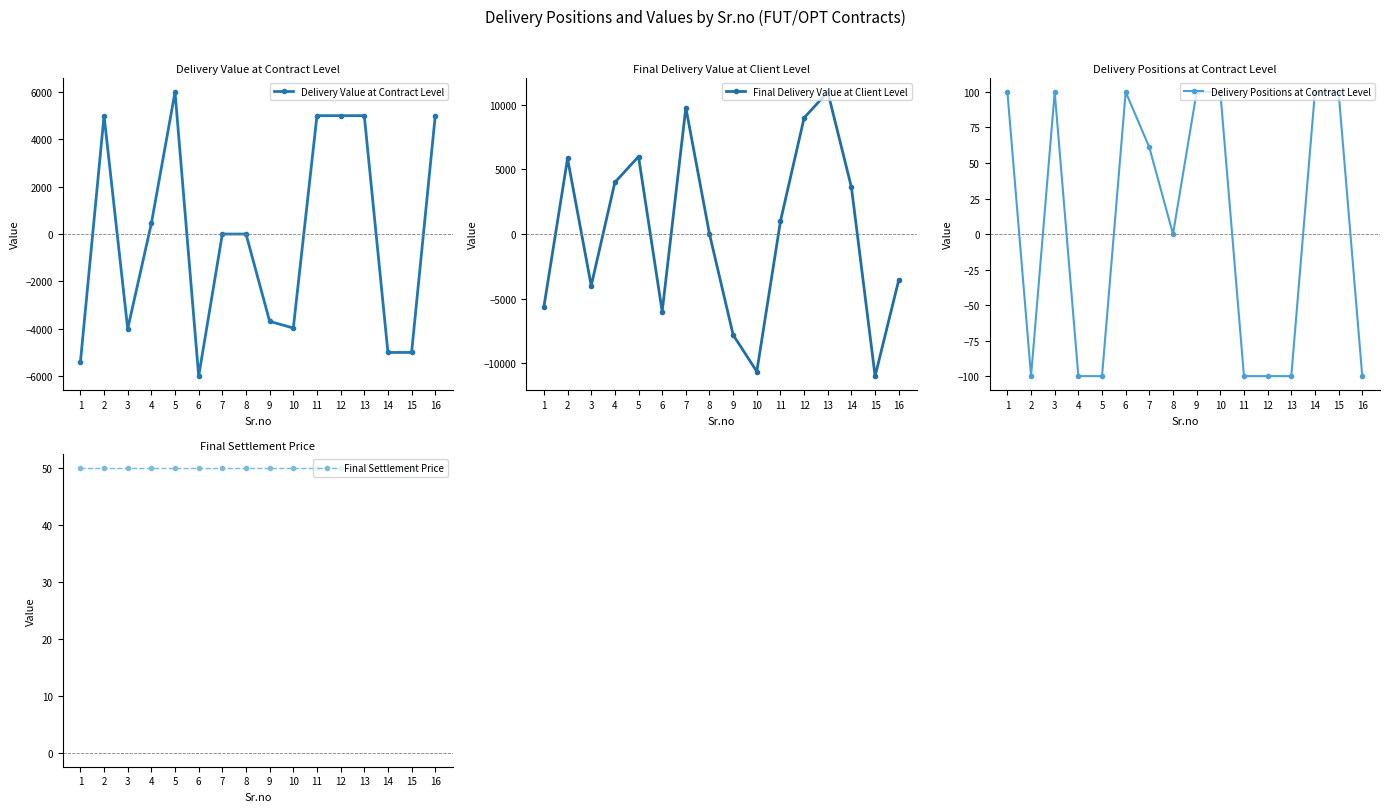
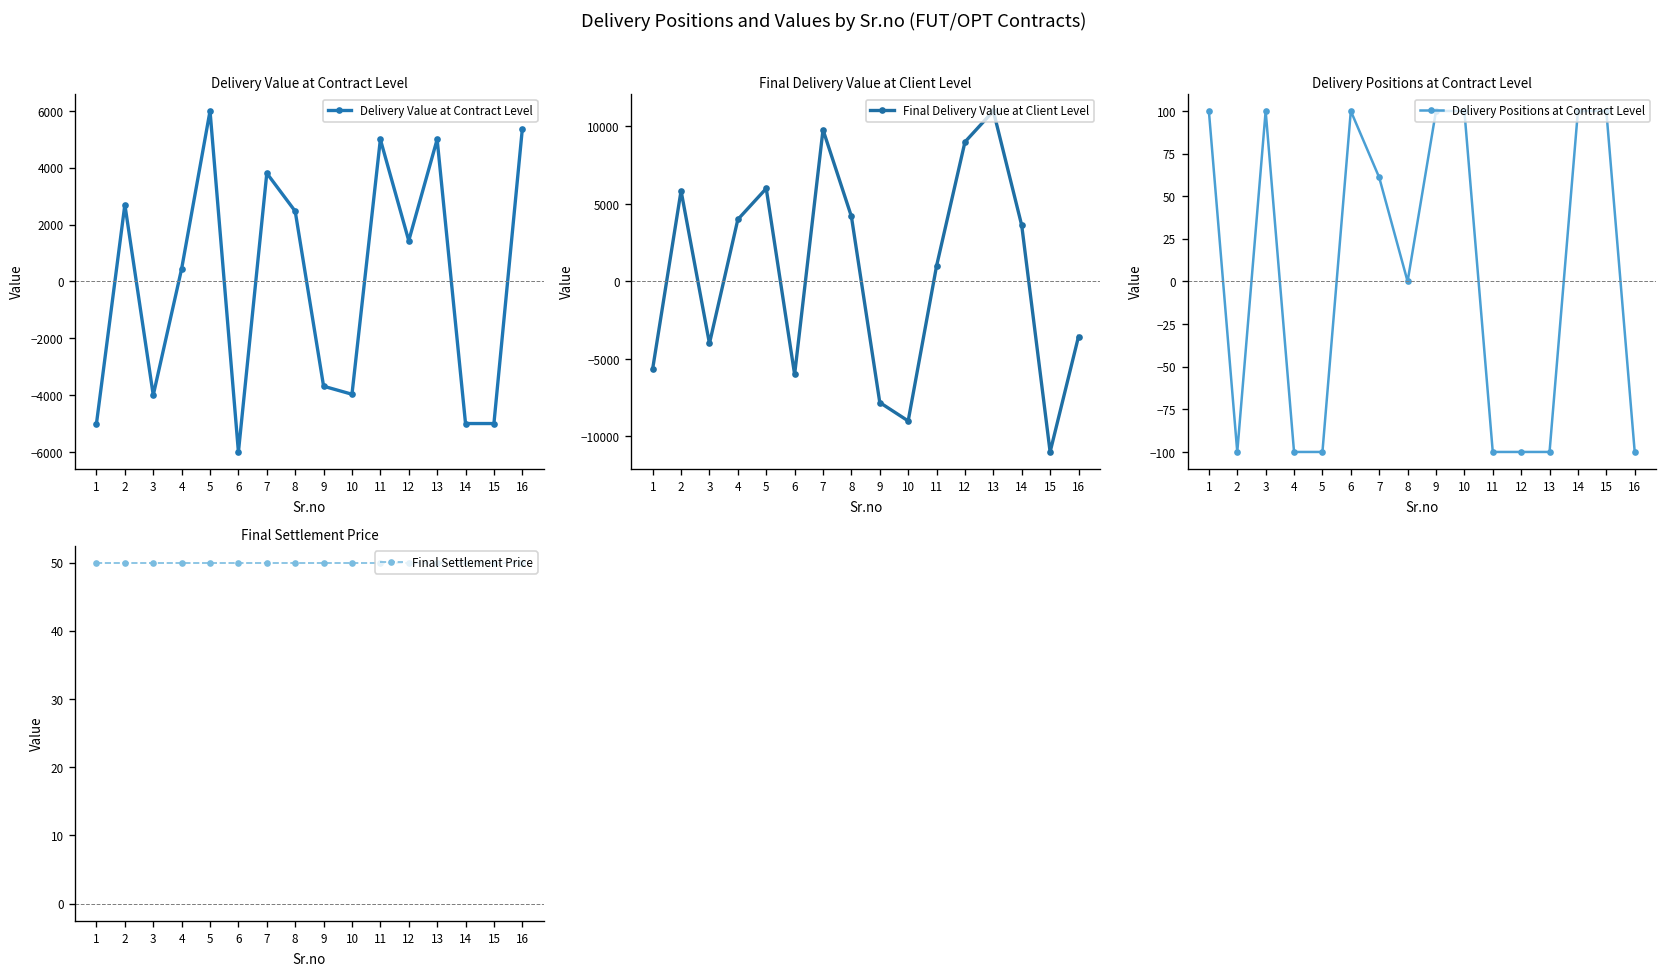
Delivery Value at Contract Level, 1: -5400 -> -5000
Delivery Value at Contract Level, 2: 5000 -> 2700
Delivery Value at Contract Level, 7: 0 -> 3800
Delivery Value at Contract Level, 8: 0 -> 2500
Delivery Value at Contract Level, 12: 5000 -> 1400
Delivery Value at Contract Level, 16: 5000 -> 5400
Final Delivery Value at Client Level, 8: 0 -> 4200
Final Delivery Value at Client Level, 10: -10600 -> -9000
